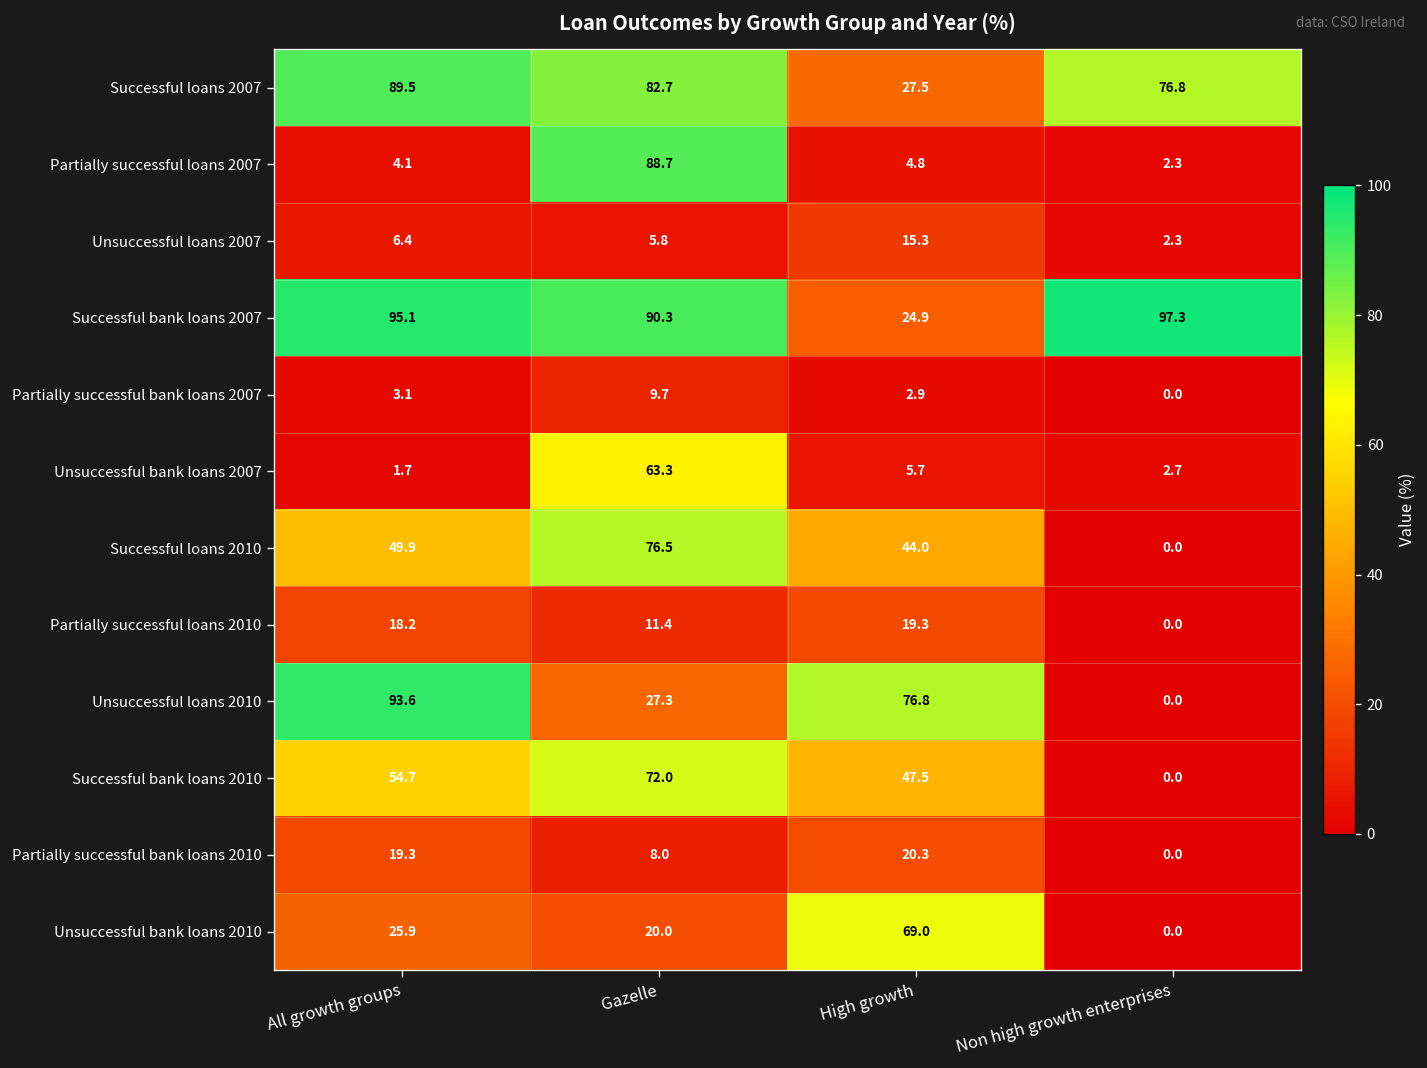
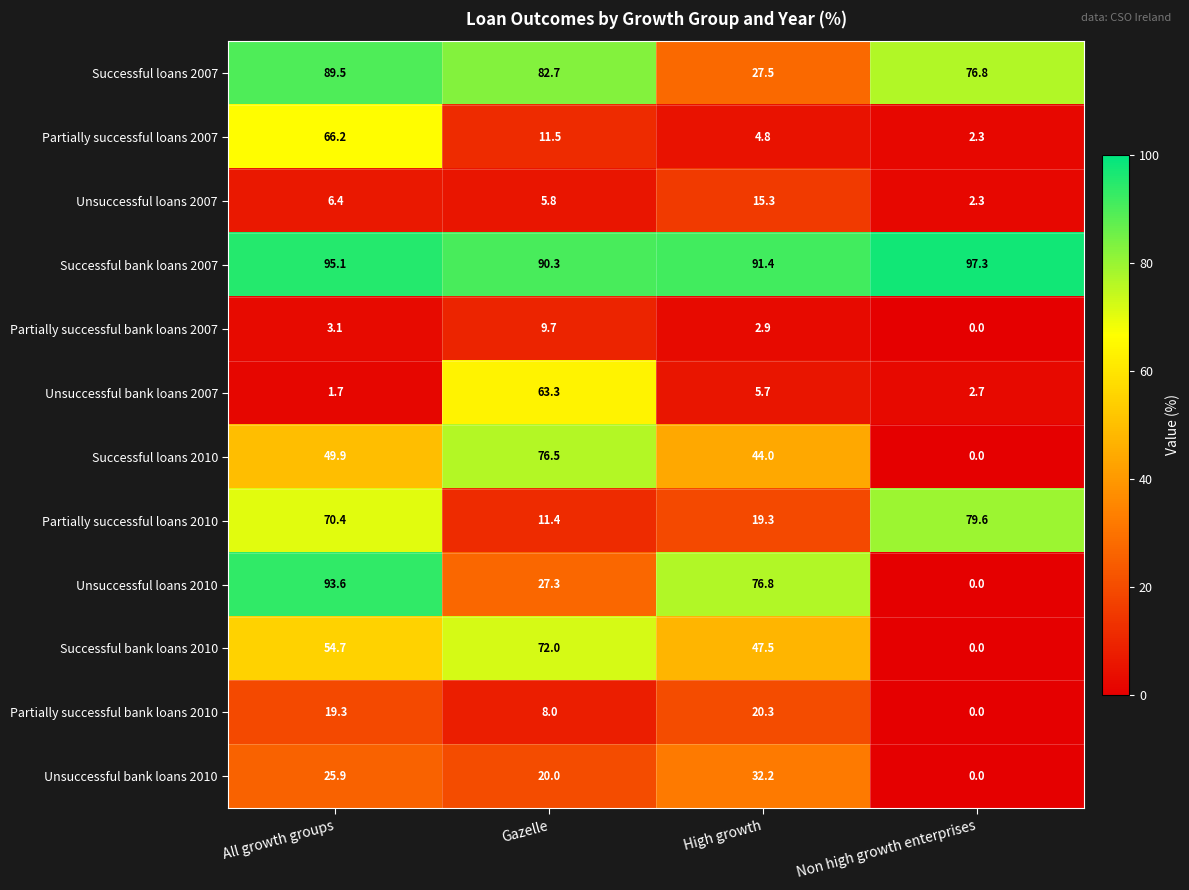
Partially successful loans 2007, All growth groups: 4.1 -> 66.2
Partially successful loans 2007, Gazelle: 88.7 -> 11.5
Successful bank loans 2007, High growth: 24.9 -> 91.4
Partially successful loans 2010, All growth groups: 18.2 -> 70.4
Partially successful loans 2010, Non high growth enterprises: 0.0 -> 79.6
Unsuccessful bank loans 2010, High growth: 69.0 -> 32.2
